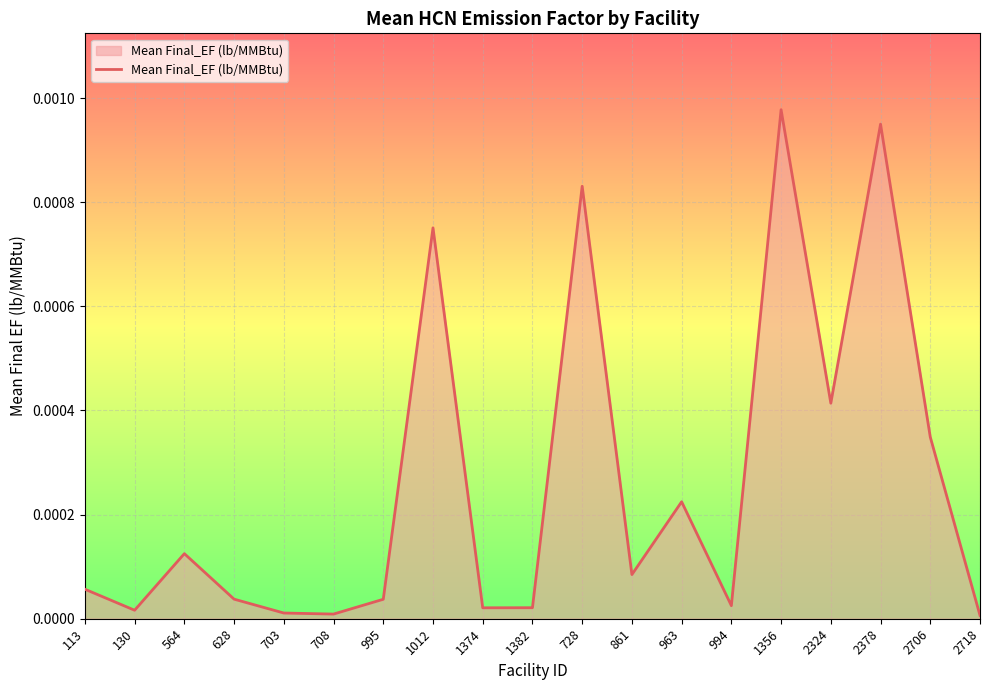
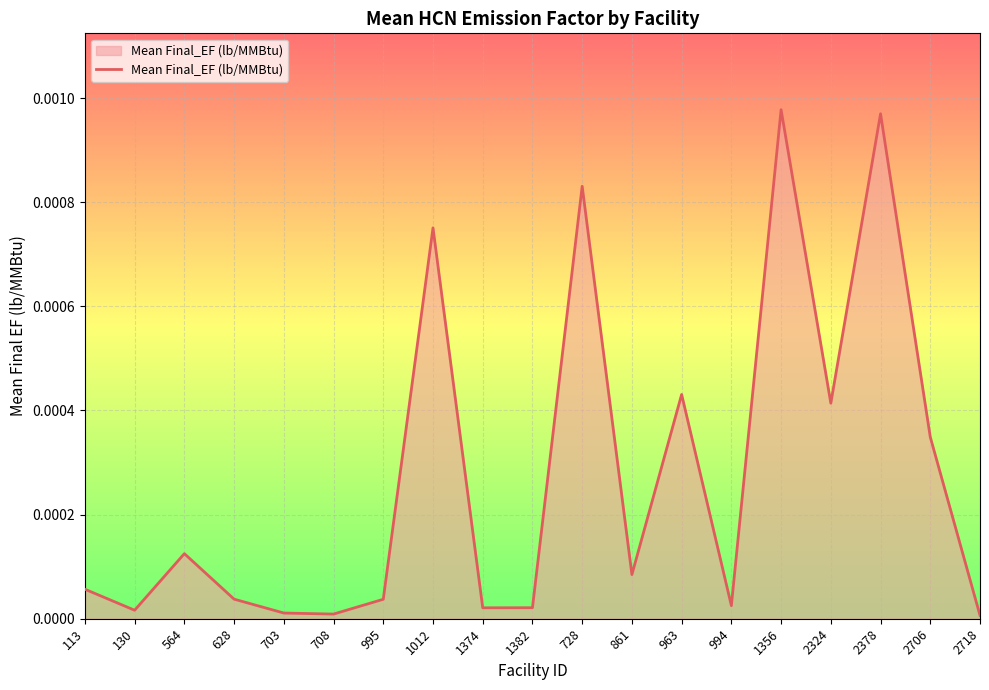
963: 0.00022 -> 0.00043
2378: 0.00095 -> 0.00097
